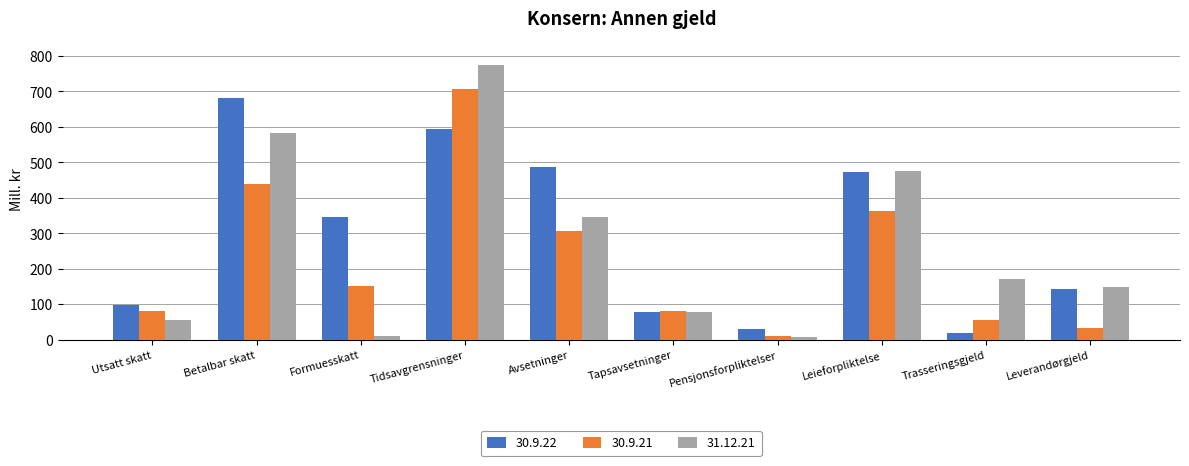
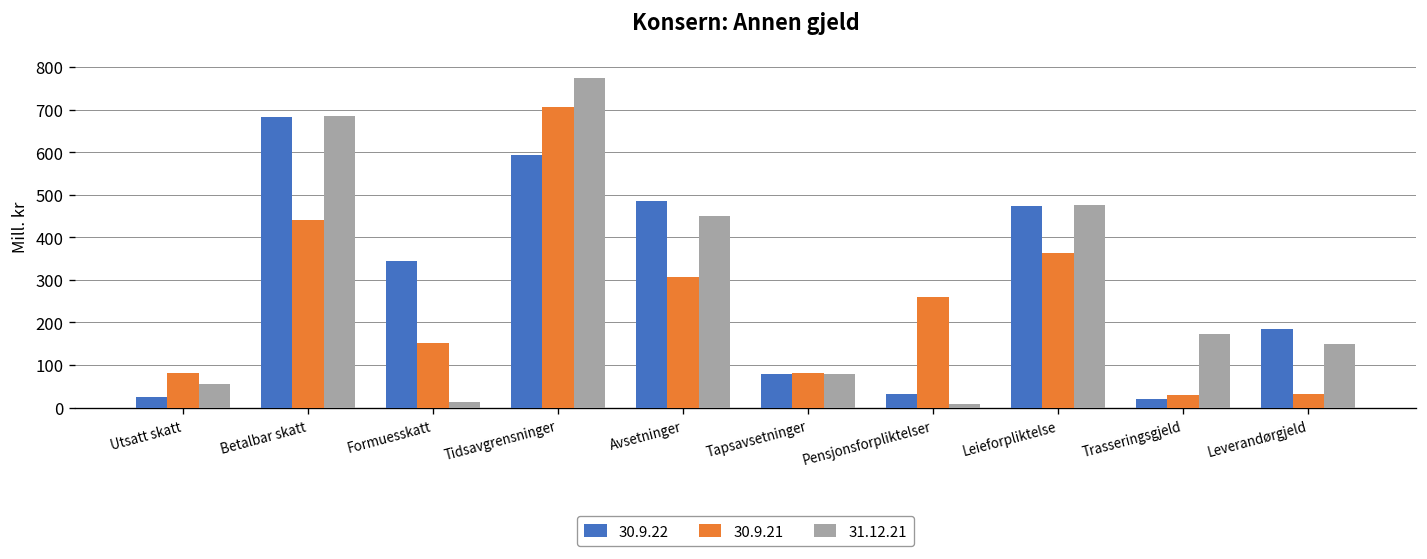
30.9.22, Utsatt skatt: 100 -> 30
31.12.21, Betalbar skatt: 580 -> 690
31.12.21, Avsetninger: 350 -> 450
30.9.21, Pensjonsforpliktelser: 10 -> 260
30.9.21, Trasseringsgjeld: 60 -> 30
30.9.22, Leverandørgjeld: 140 -> 180
